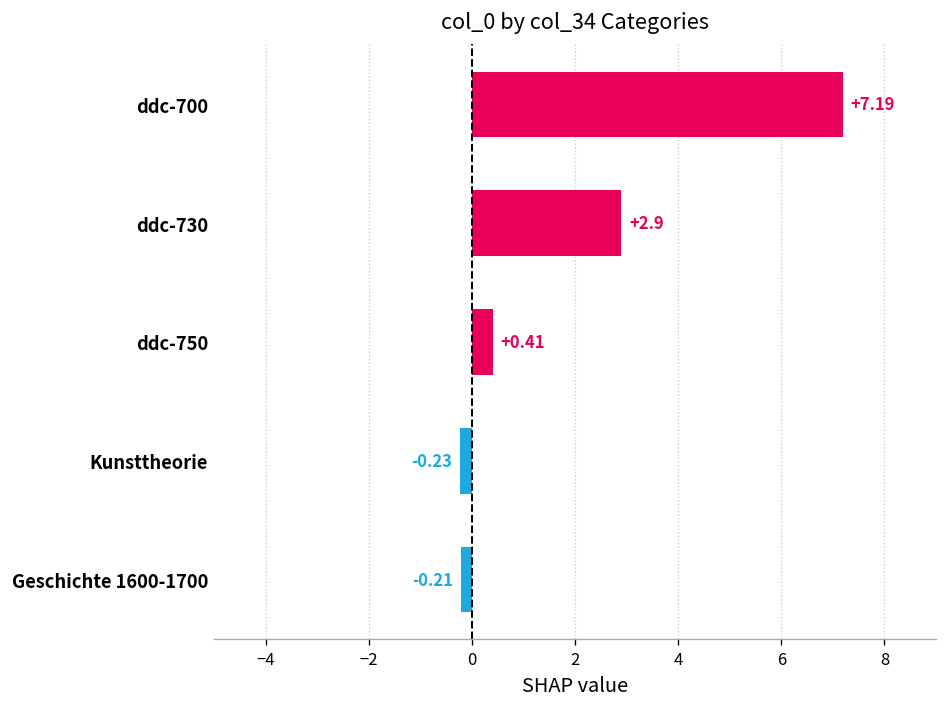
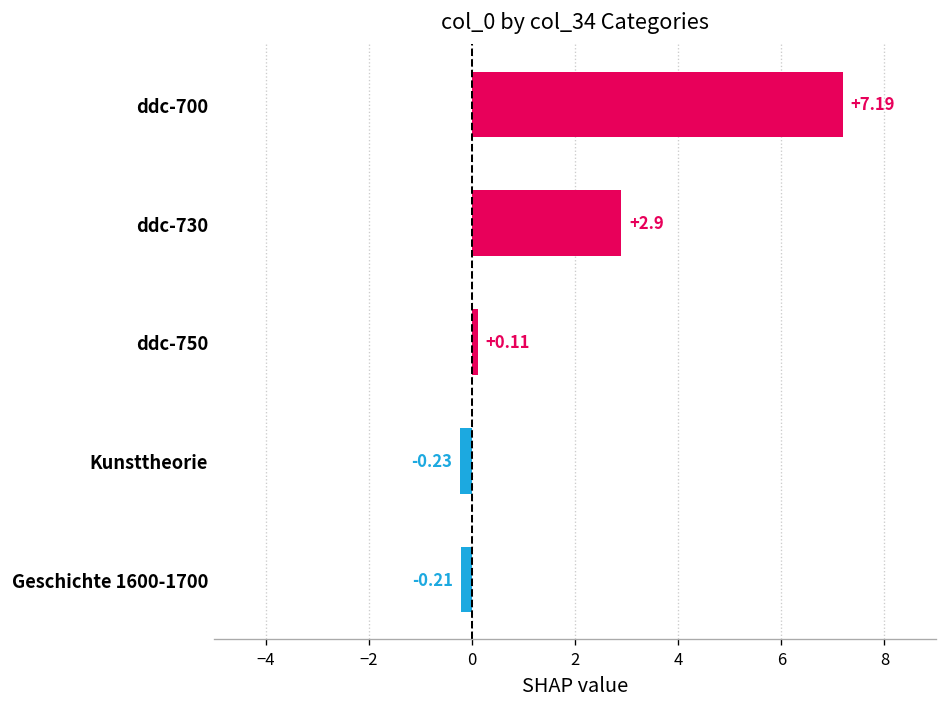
ddc-750: +0.41 -> +0.11
